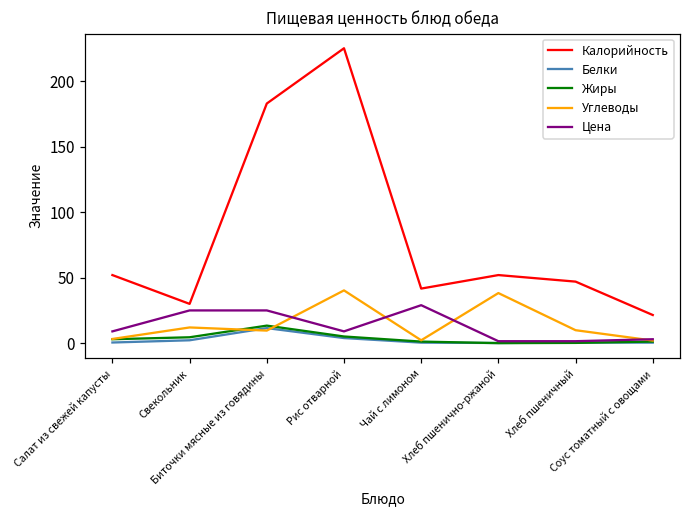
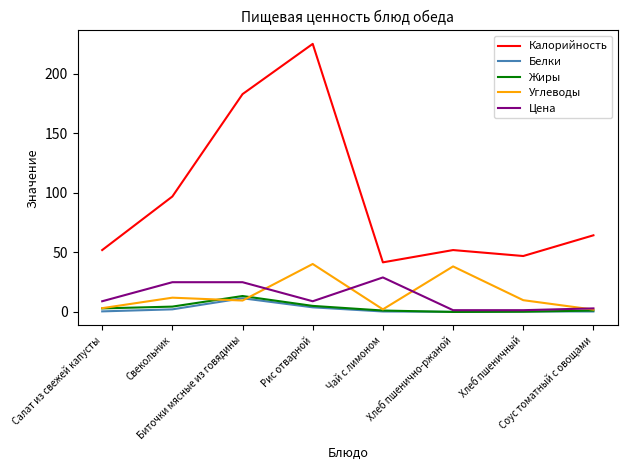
Калорийность, Свекольник: 30 -> 97
Калорийность, Соус томатный с овощами: 22 -> 64
